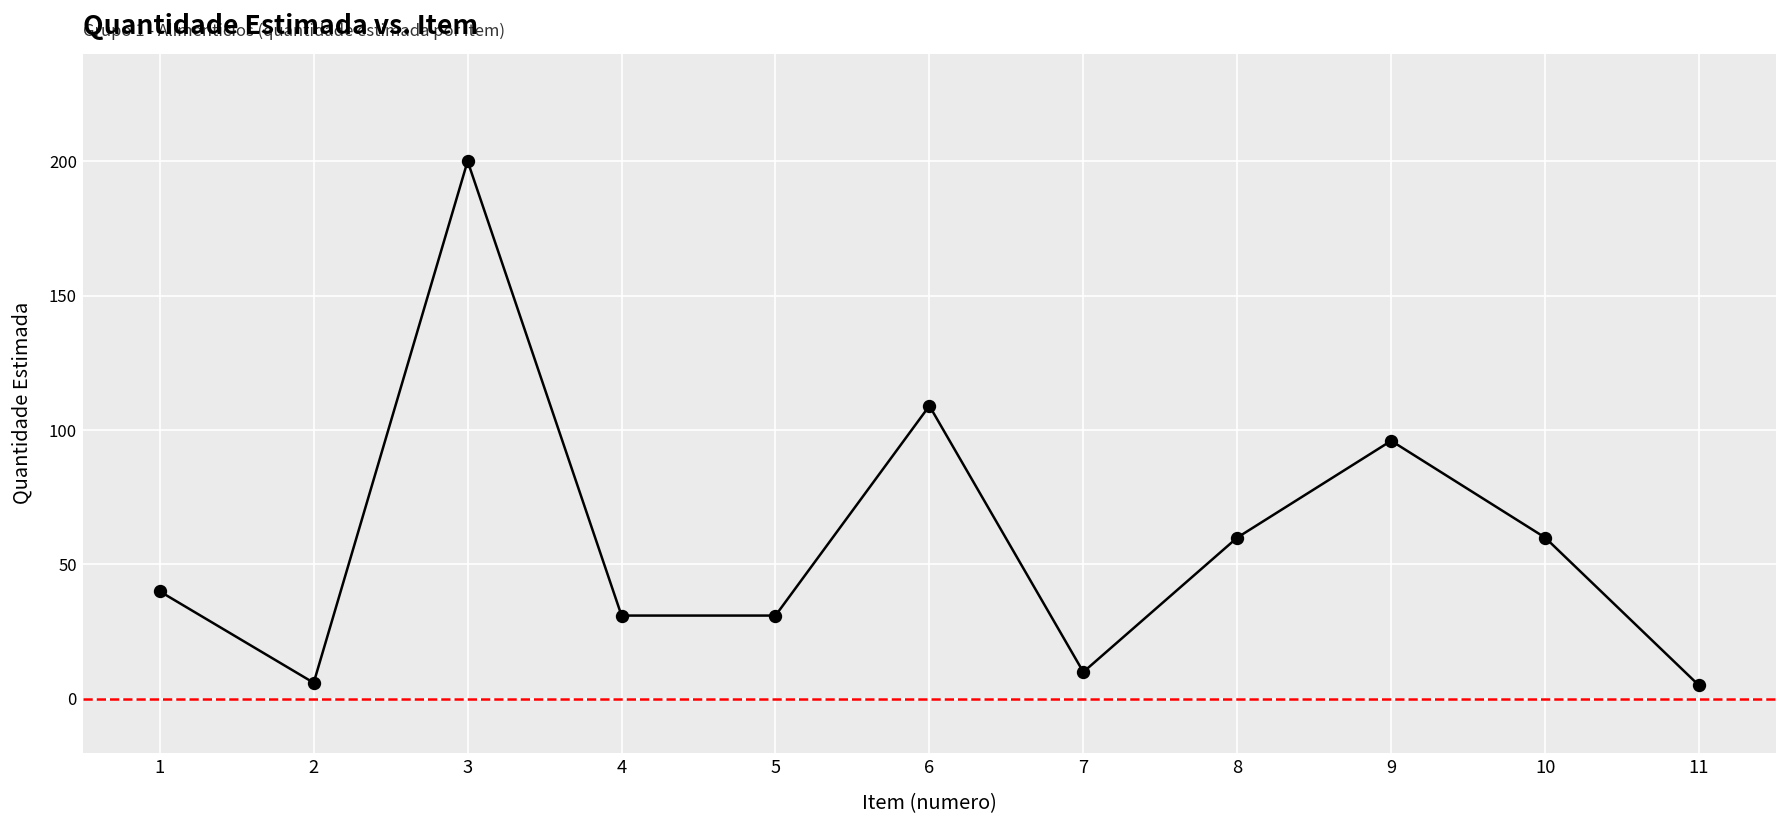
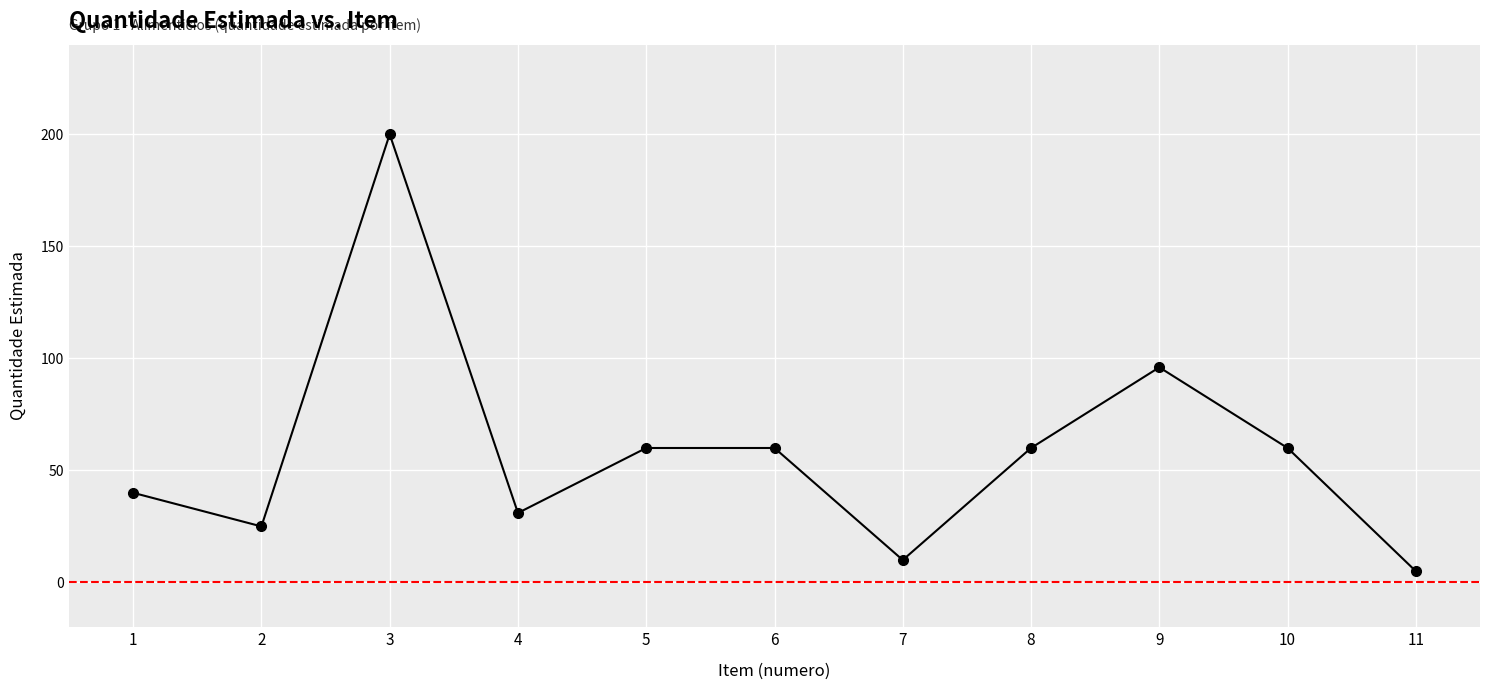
2: 6 -> 25
5: 31 -> 60
6: 109 -> 60
